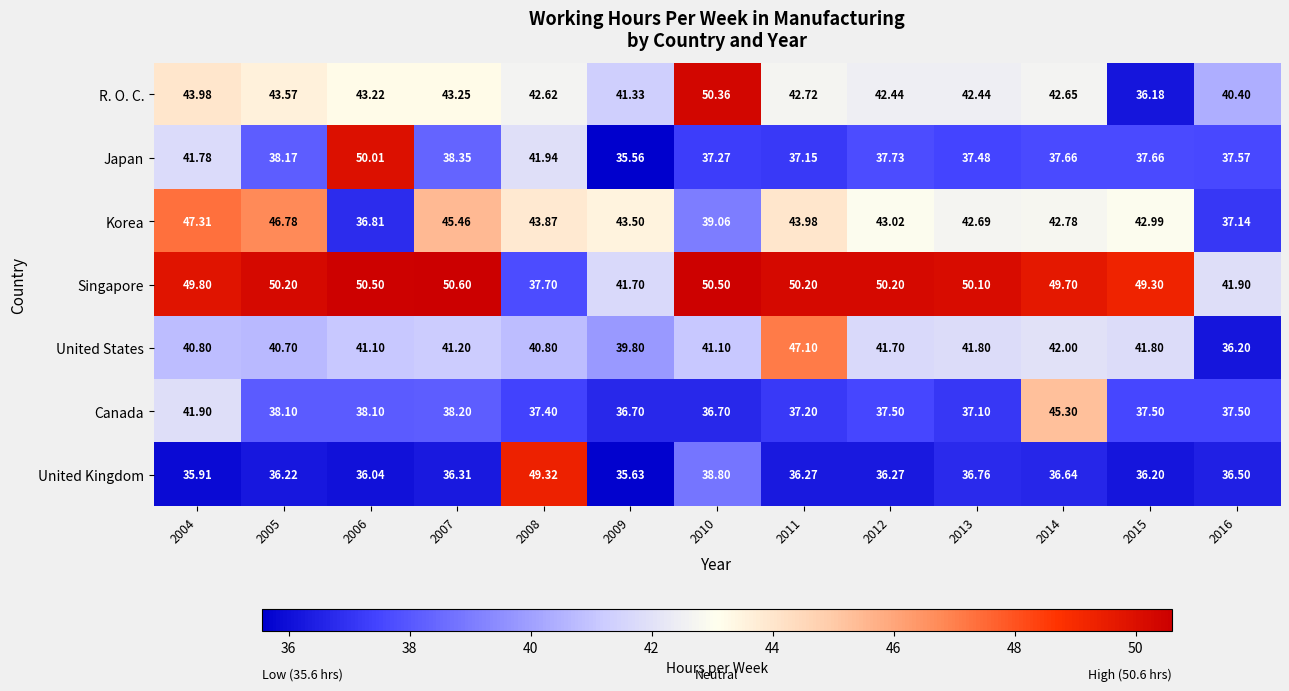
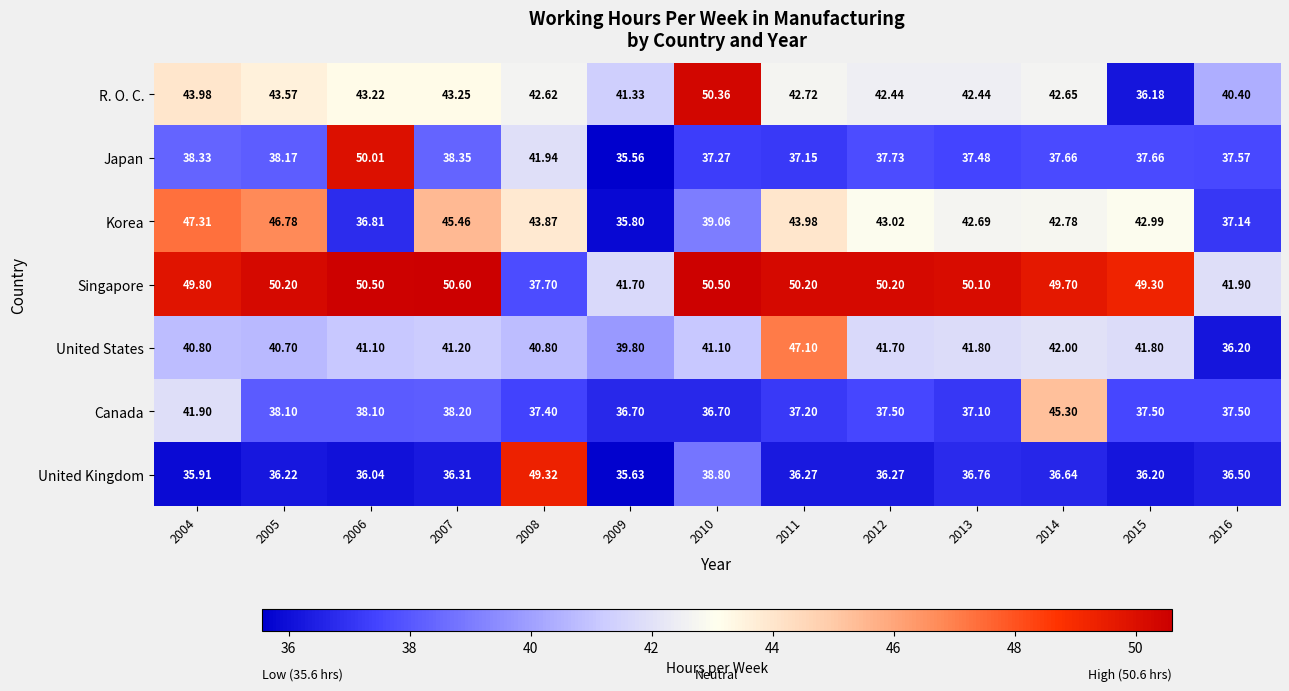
Japan, 2004: 41.78 -> 38.33
Korea, 2009: 43.50 -> 35.80
